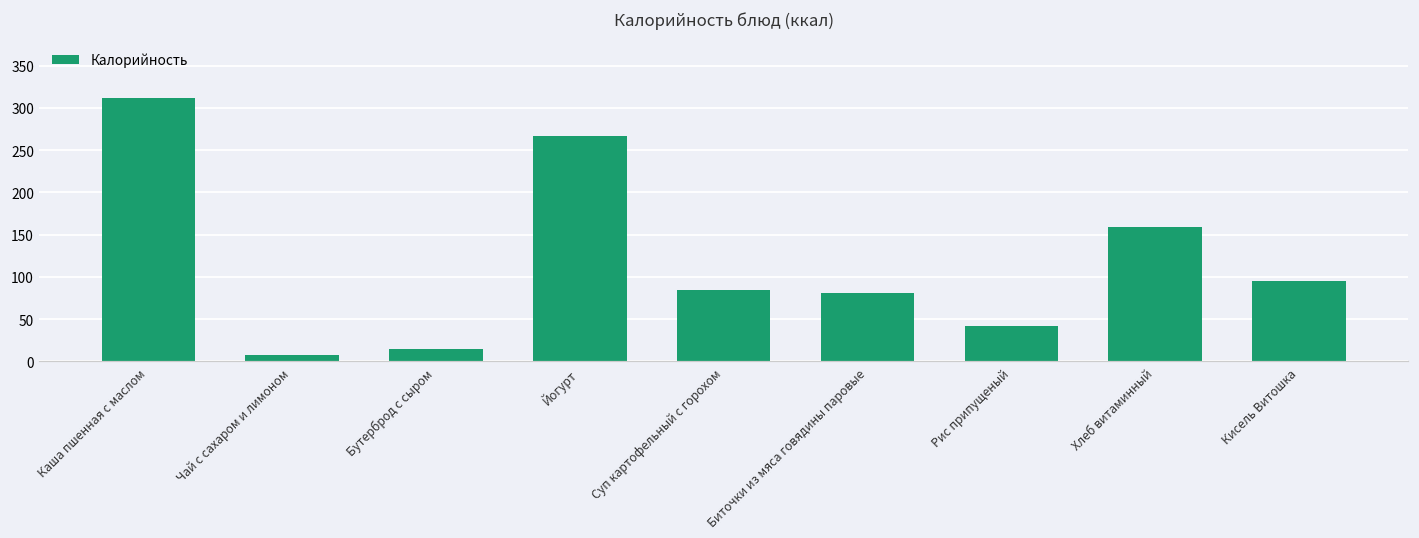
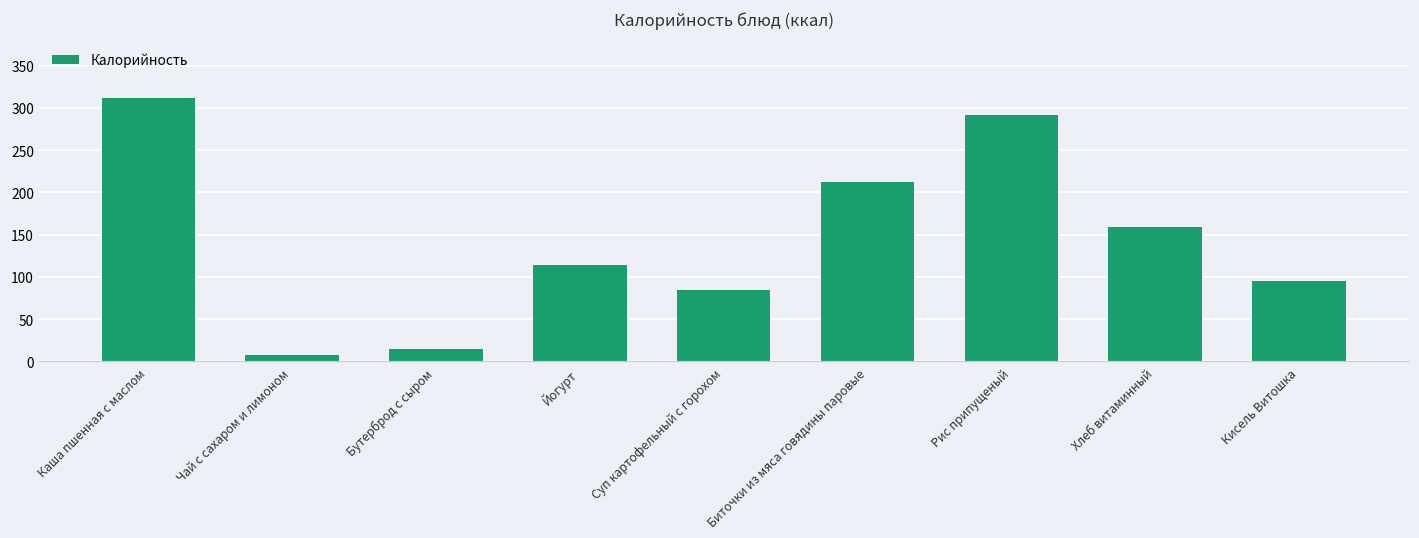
Йогурт: 270 -> 110
Биточки из мяса говядины паровые: 80 -> 210
Рис припущеный: 40 -> 290
